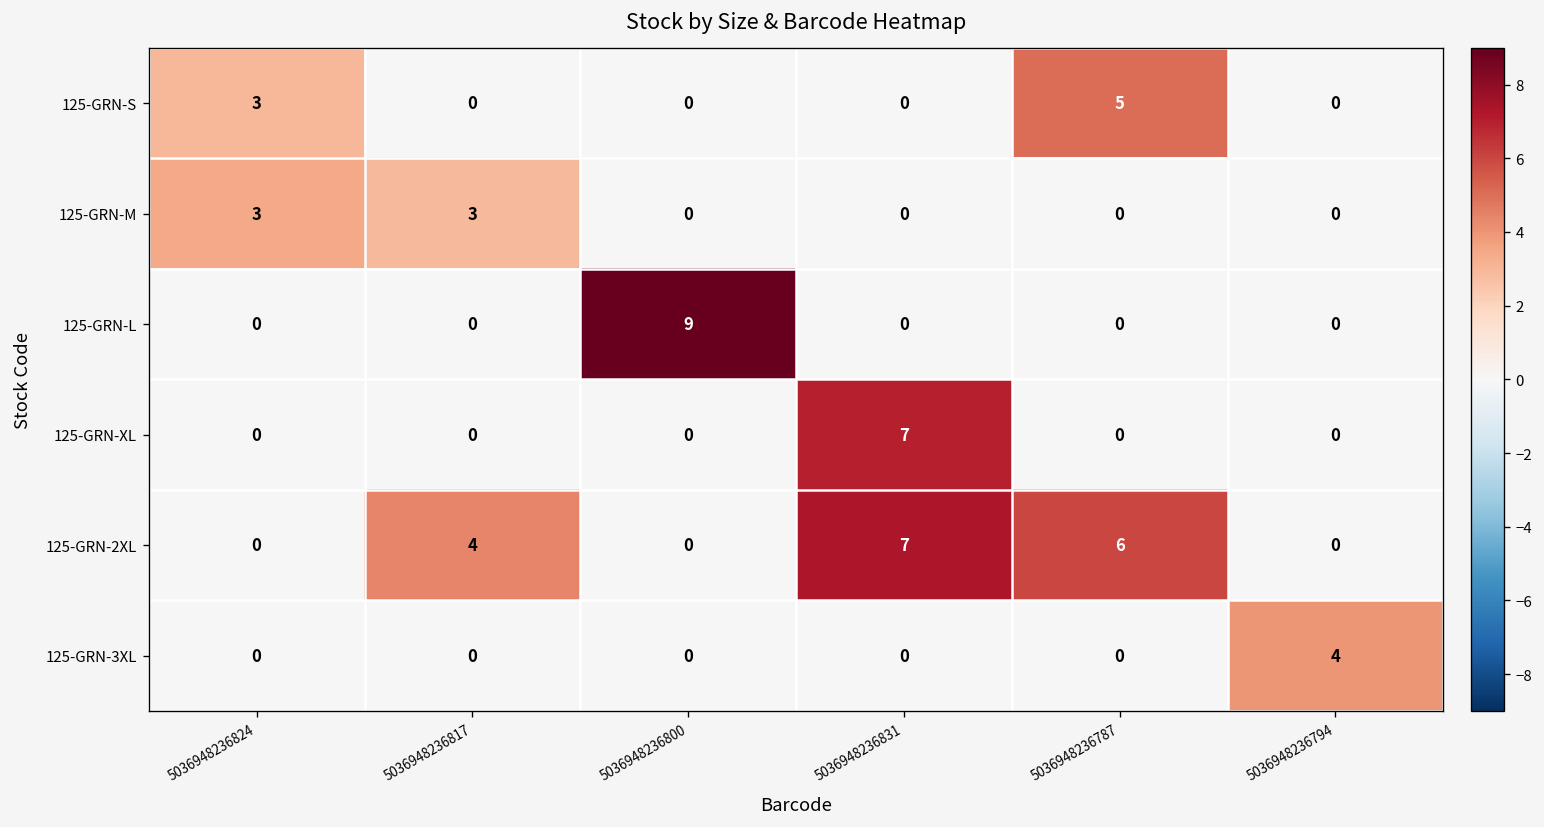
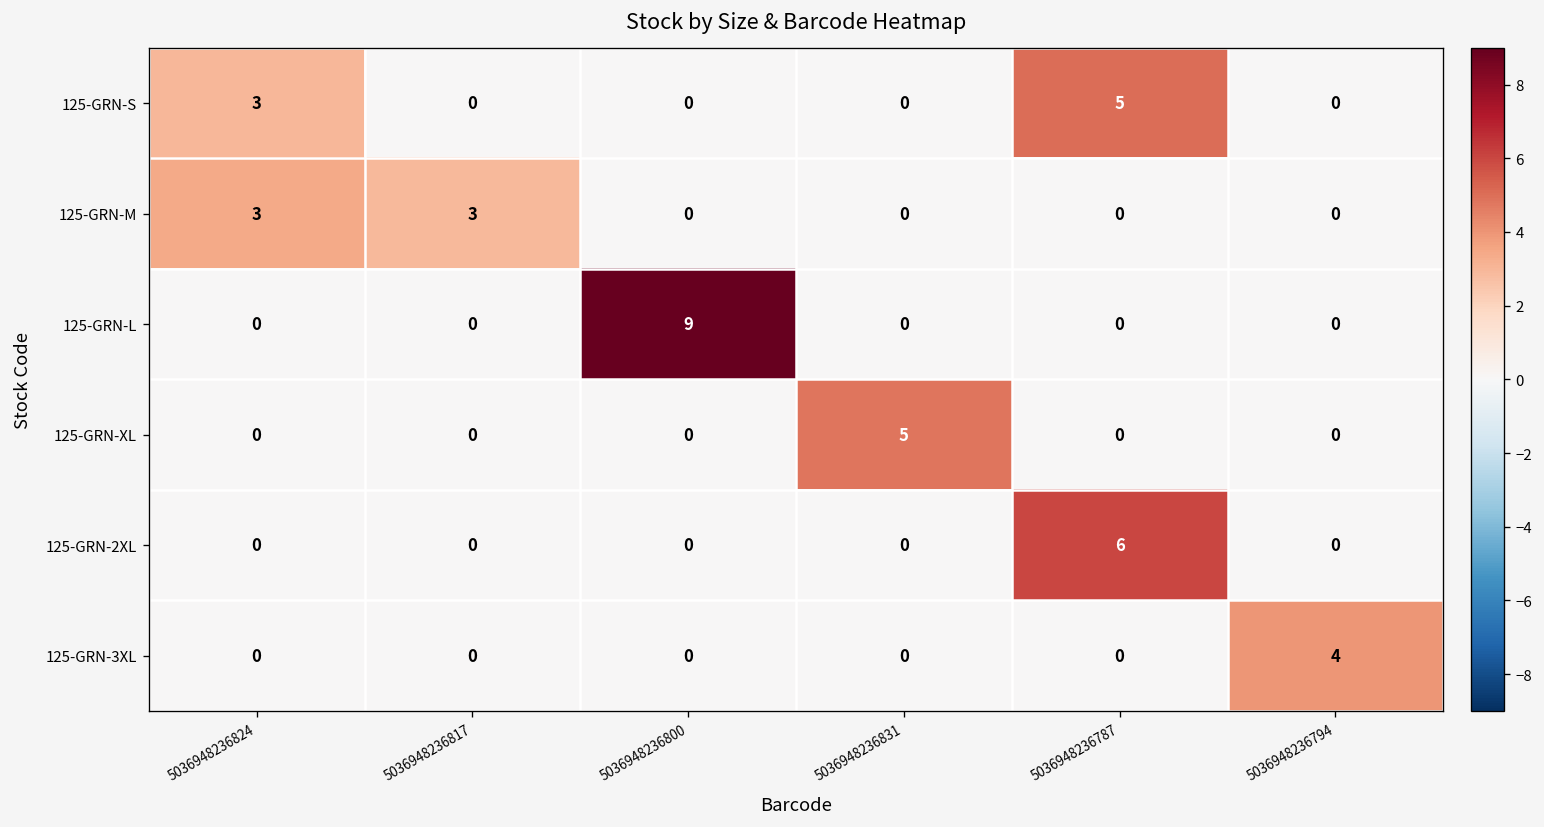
125-GRN-XL, 5036948236831: 7 -> 5
125-GRN-2XL, 5036948236817: 4 -> 0
125-GRN-2XL, 5036948236831: 7 -> 0
